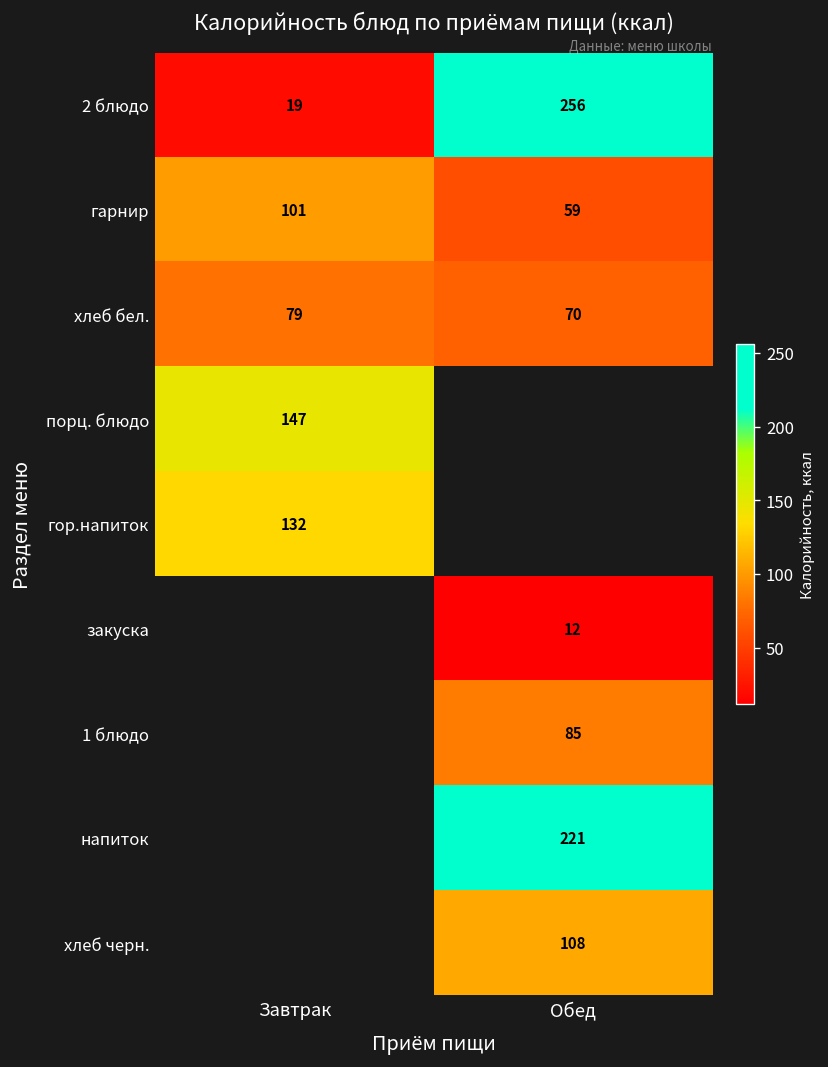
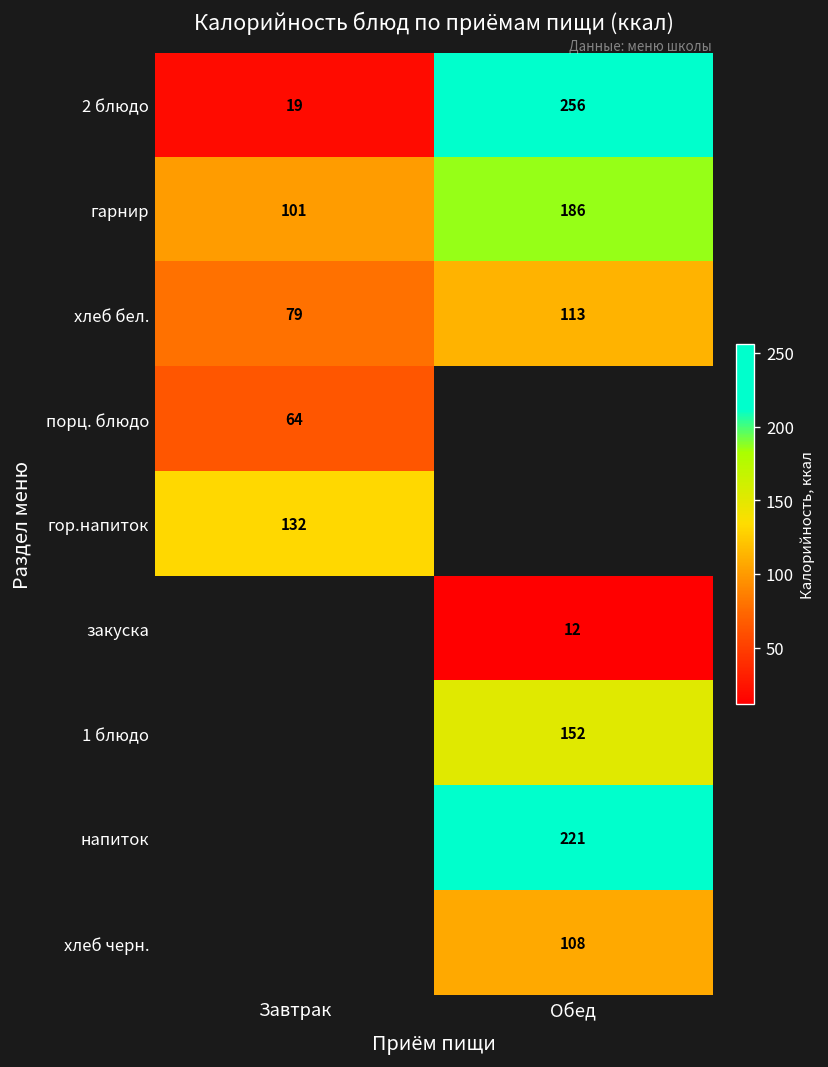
гарнир, Обед: 59 -> 186
хлеб бел., Обед: 70 -> 113
порц. блюдо, Завтрак: 147 -> 64
1 блюдо, Обед: 85 -> 152
